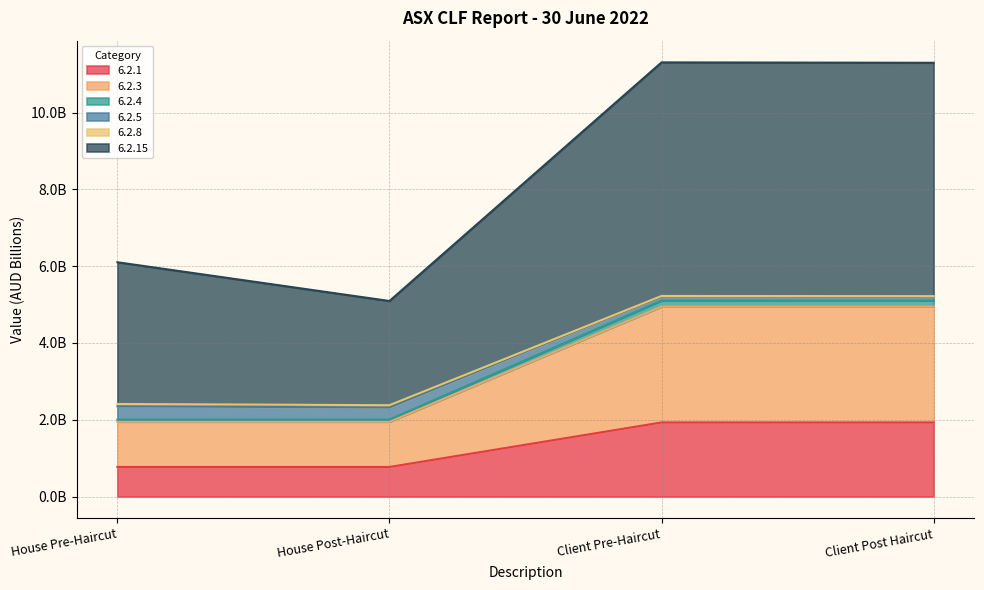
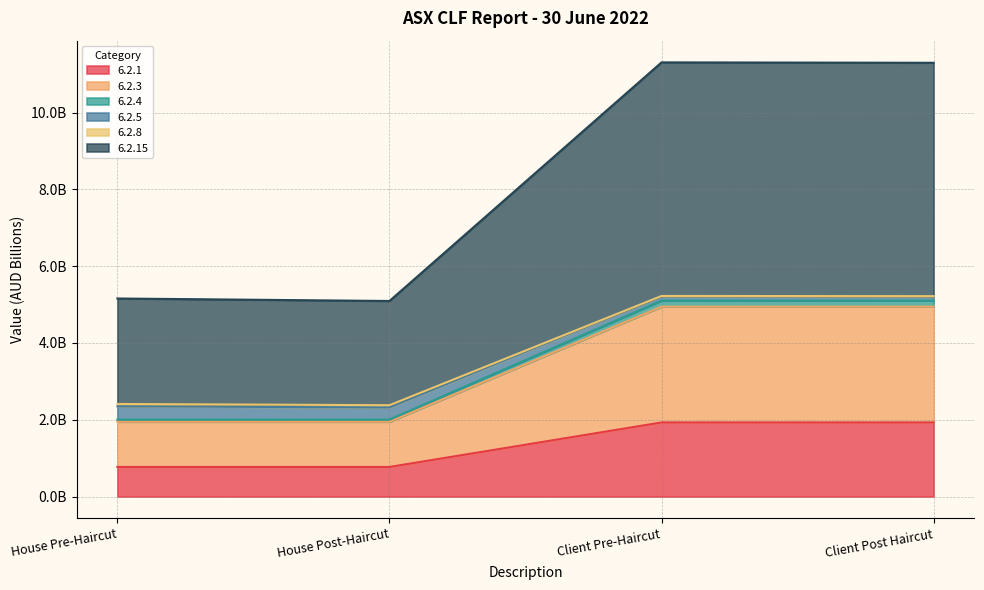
6.2.15, House Pre-Haircut: 3700000000 -> 2700000000
